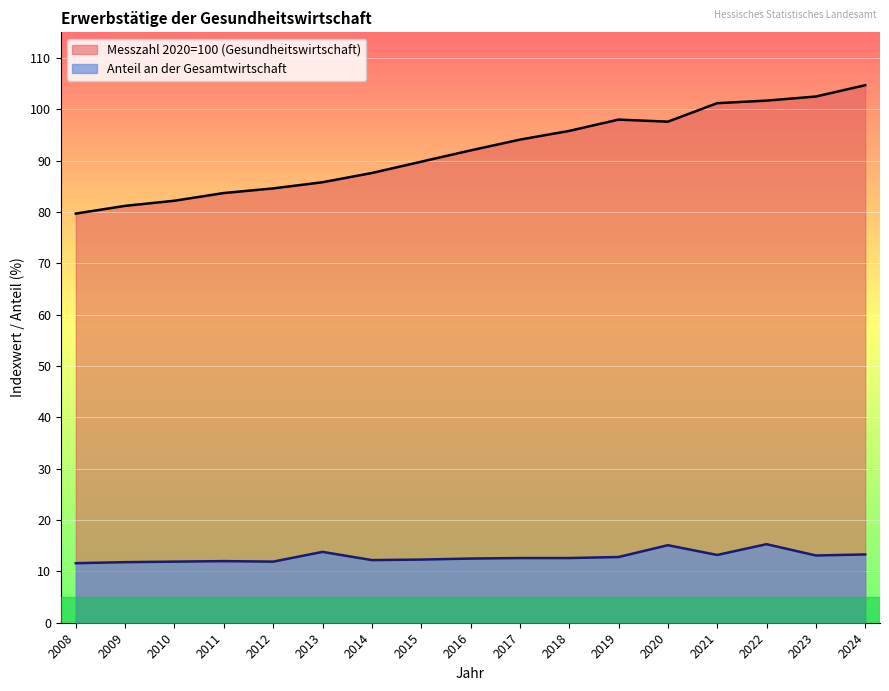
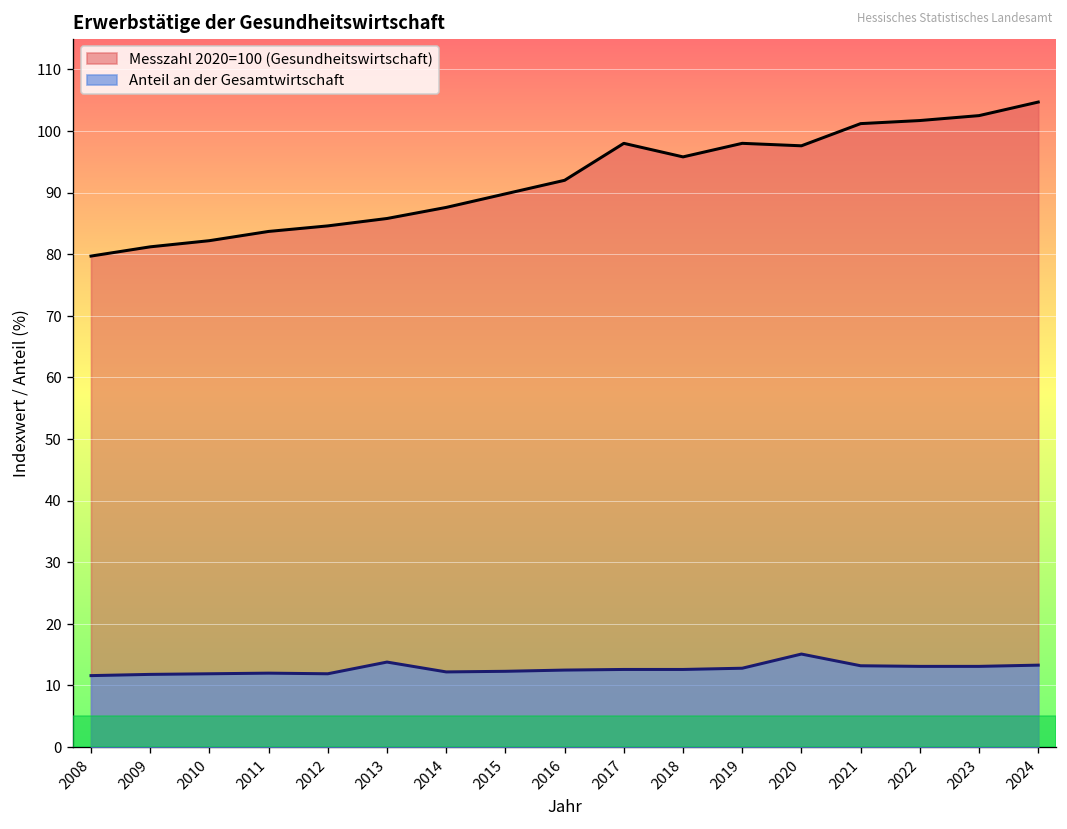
Messzahl 2020=100 (Gesundheitswirtschaft), 2017: 94 -> 98
Anteil an der Gesamtwirtschaft, 2022: 15 -> 13
